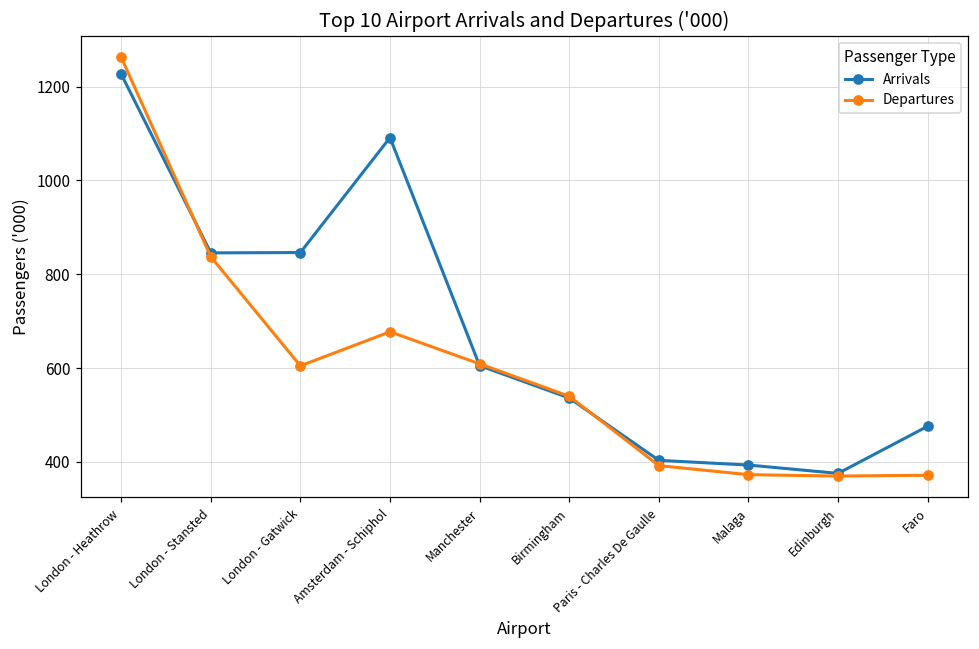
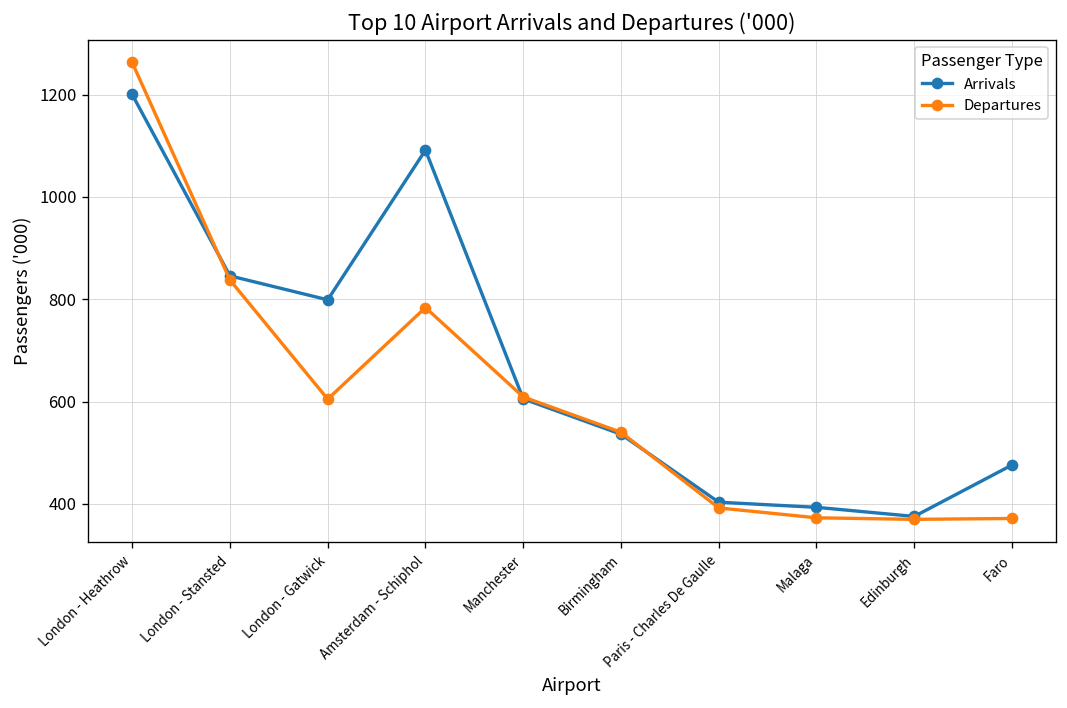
Arrivals, London - Heathrow: 1230 -> 1200
Arrivals, London - Gatwick: 850 -> 800
Departures, Amsterdam - Schiphol: 680 -> 780
